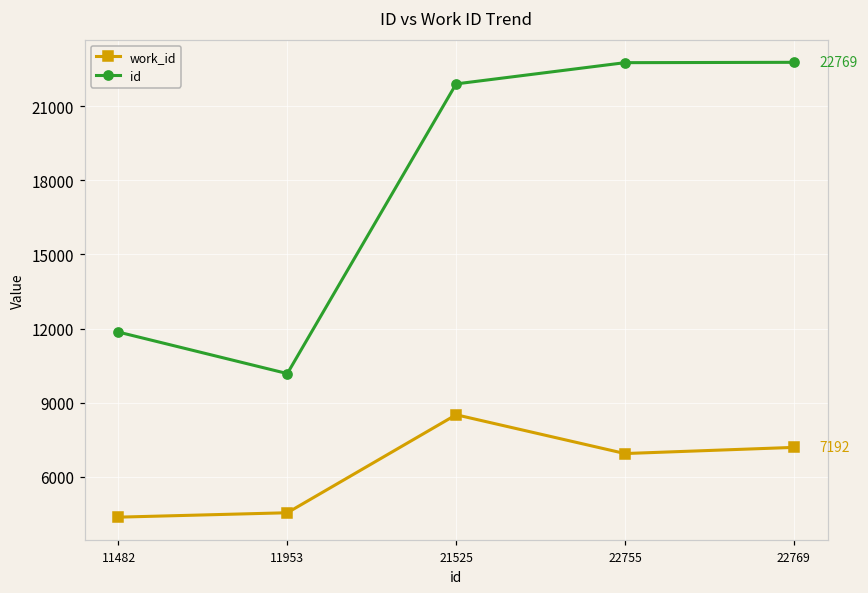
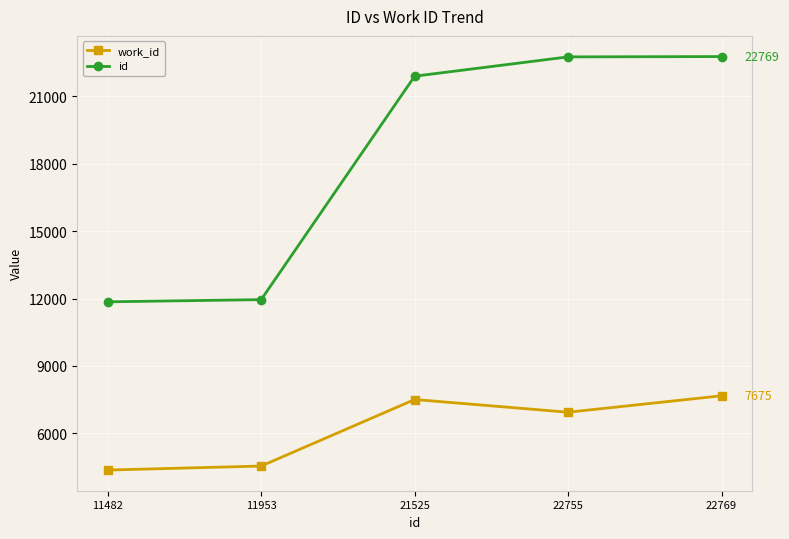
id, 11953: 10200 -> 12000
work_id, 21525: 8500 -> 7500
work_id, 22769: 7192 -> 7675
